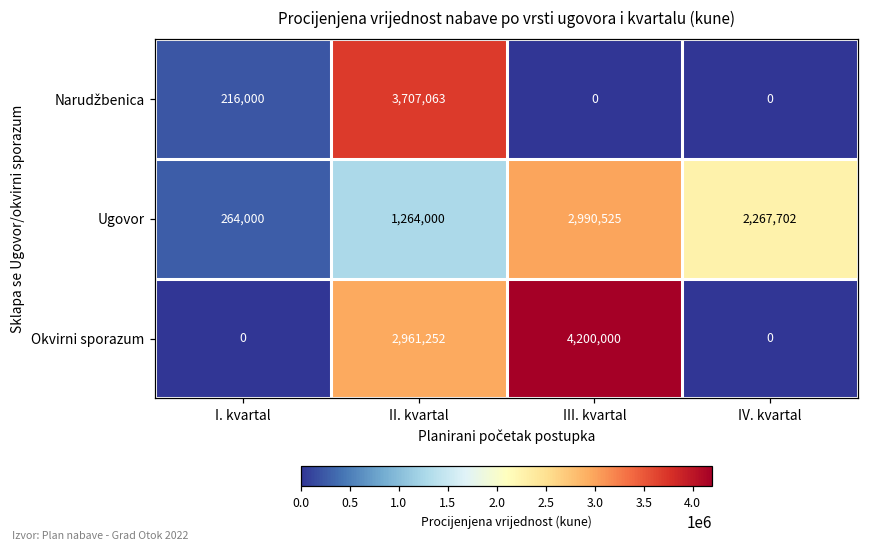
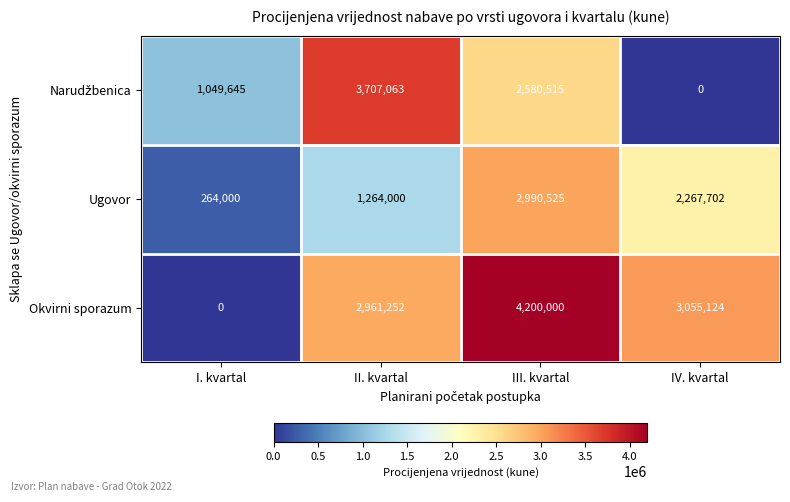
Narudžbenica, I. kvartal: 216,000 -> 1,049,645
Narudžbenica, III. kvartal: 0 -> 2,580,515
Okvirni sporazum, IV. kvartal: 0 -> 3,055,124
